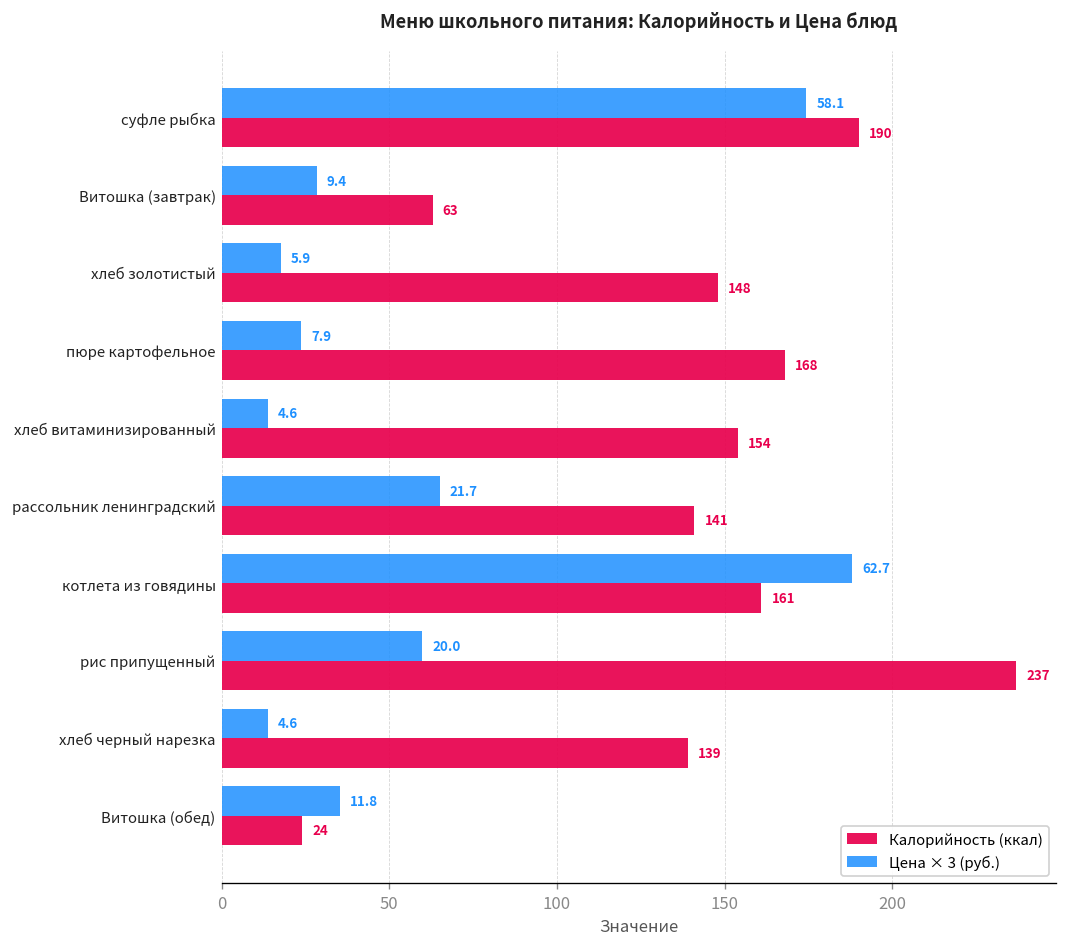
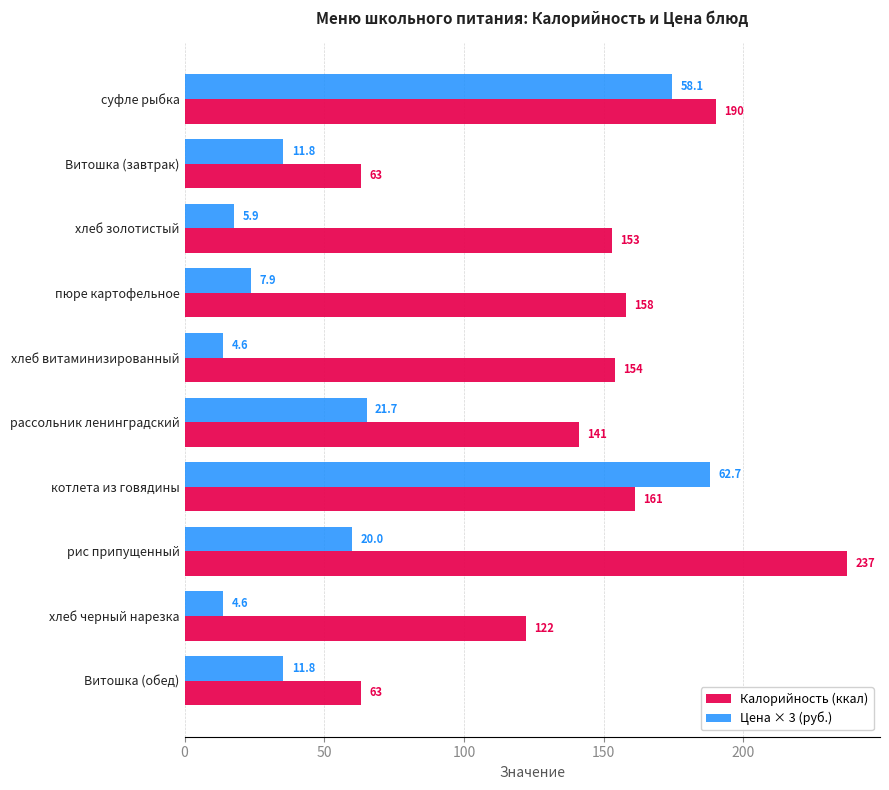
Цена × 3 (руб.), Витошка (завтрак): 9.4 -> 11.8
Калорийность (ккал), хлеб золотистый: 148 -> 153
Калорийность (ккал), пюре картофельное: 168 -> 158
Калорийность (ккал), хлеб черный нарезка: 139 -> 122
Калорийность (ккал), Витошка (обед): 24 -> 63
